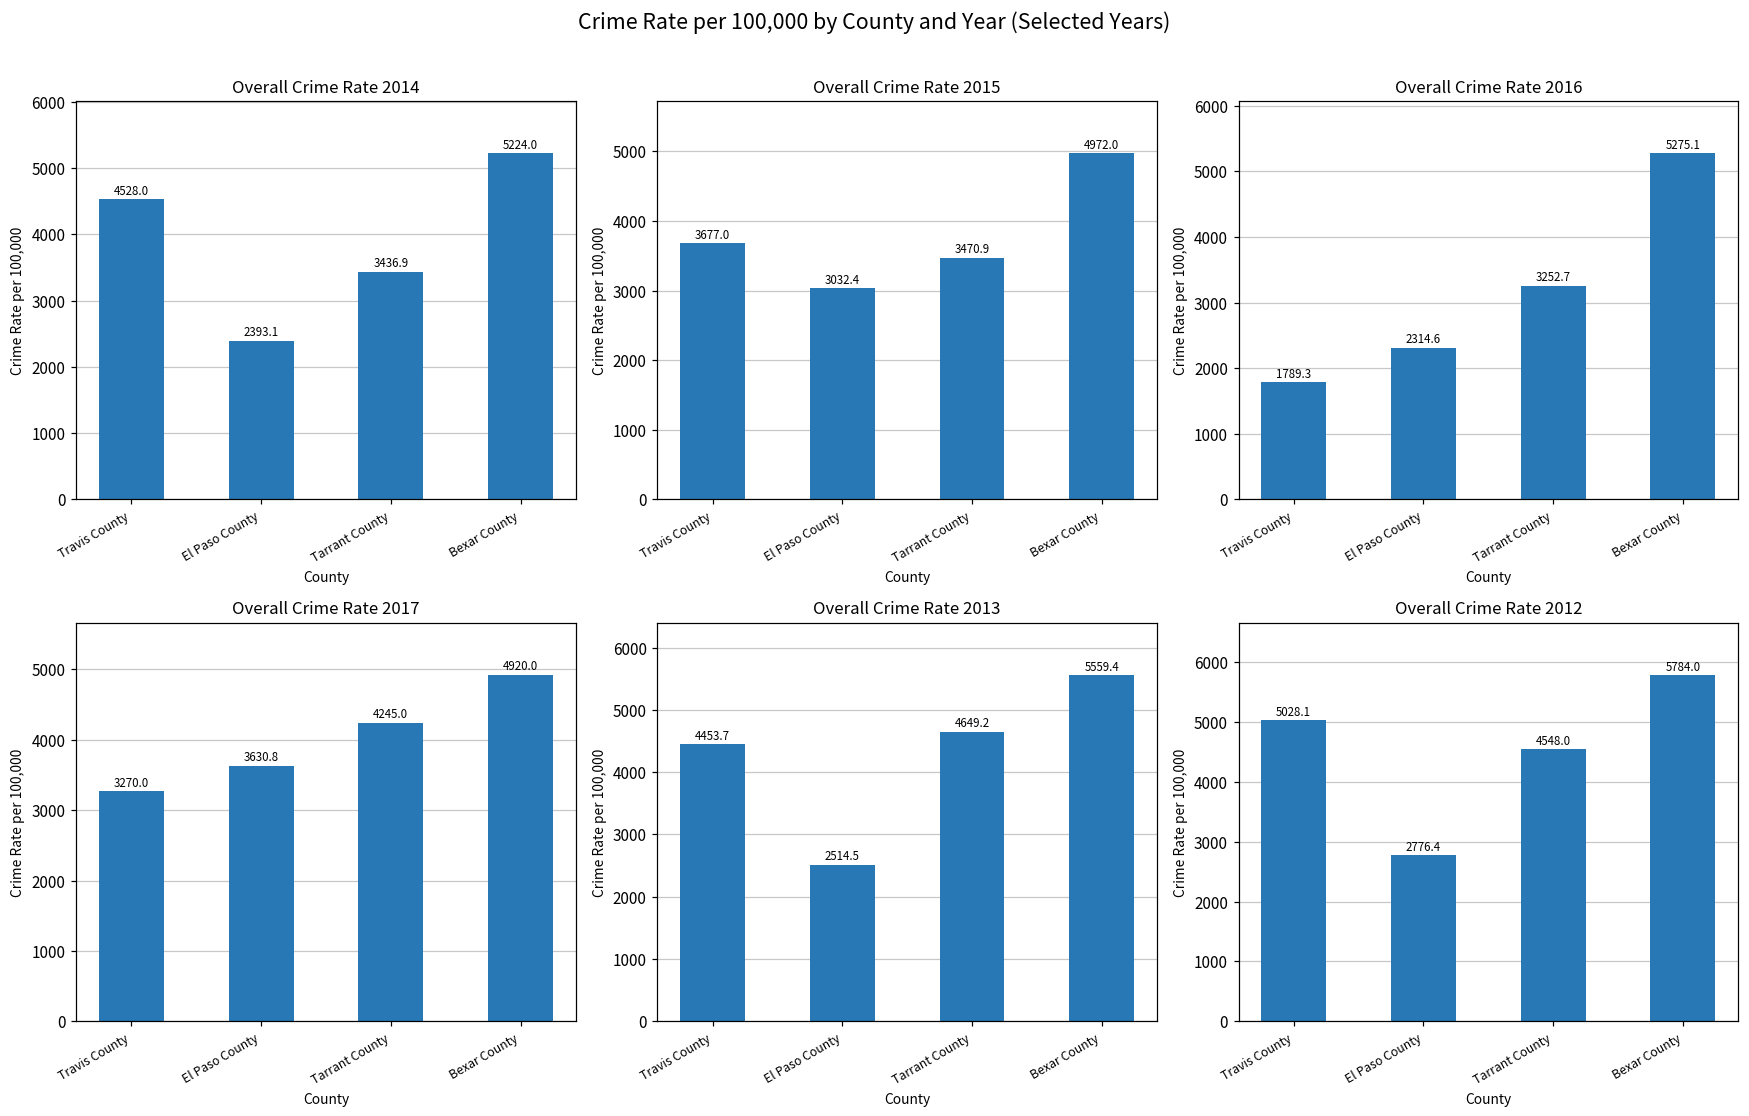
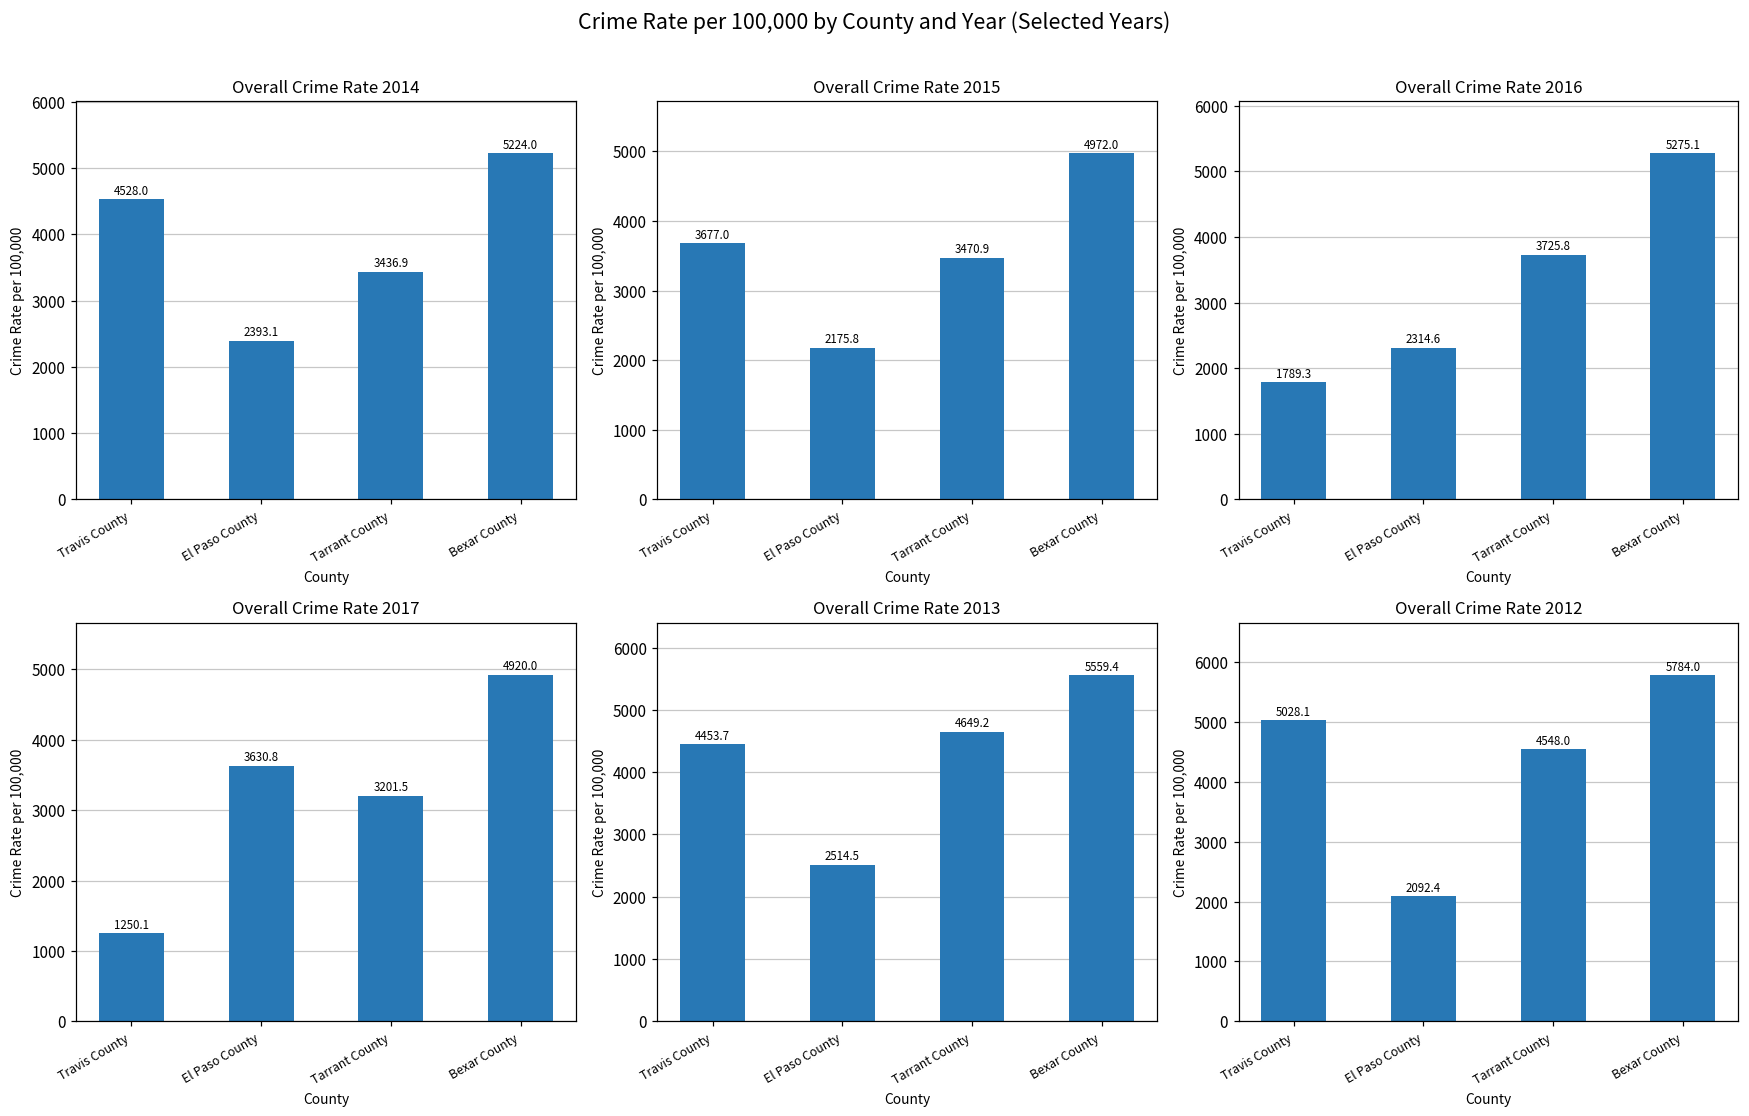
Overall Crime Rate 2015, El Paso County: 3032.4 -> 2175.8
Overall Crime Rate 2016, Tarrant County: 3252.7 -> 3725.8
Overall Crime Rate 2017, Travis County: 3270.0 -> 1250.1
Overall Crime Rate 2017, Tarrant County: 4245.0 -> 3201.5
Overall Crime Rate 2012, El Paso County: 2776.4 -> 2092.4
